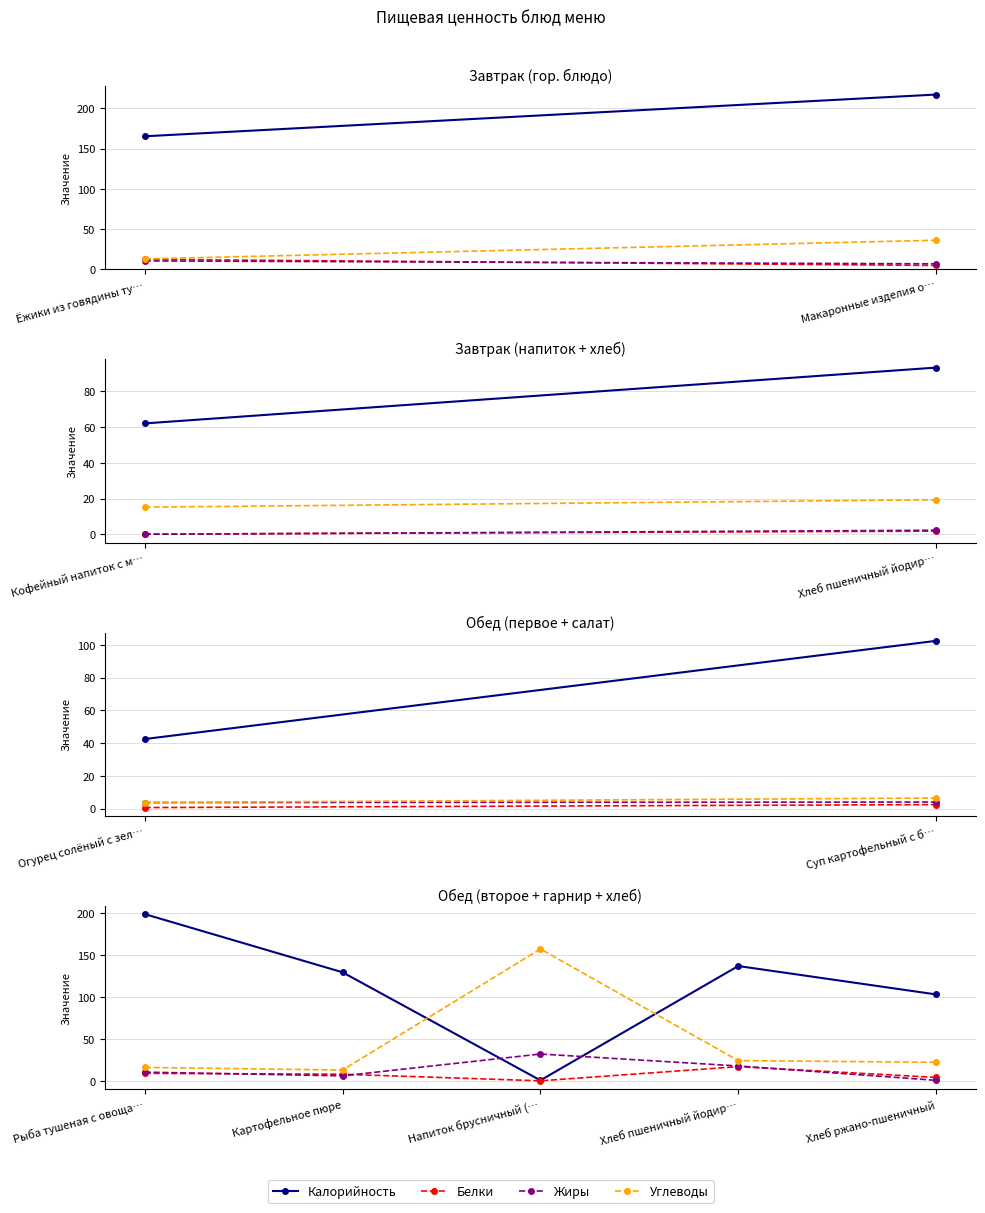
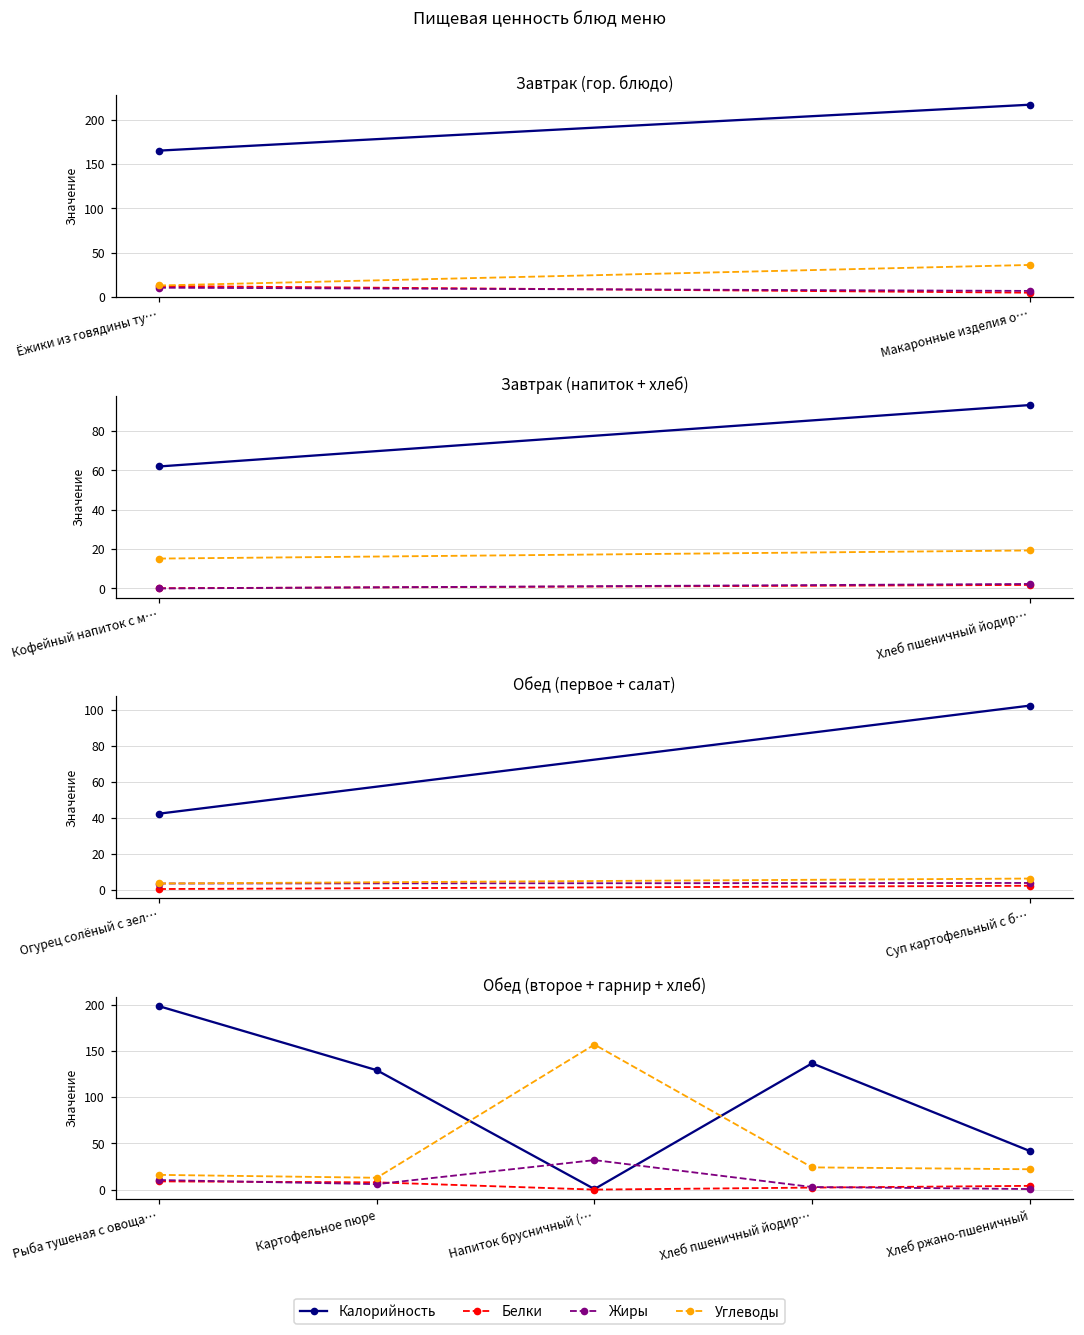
Обед (второе + гарнир + хлеб), Белки, Хлеб пшеничный йодир…: 20 -> 0
Обед (второе + гарнир + хлеб), Жиры, Хлеб пшеничный йодир…: 20 -> 0
Обед (второе + гарнир + хлеб), Калорийность, Хлеб ржано-пшеничный: 100 -> 40
